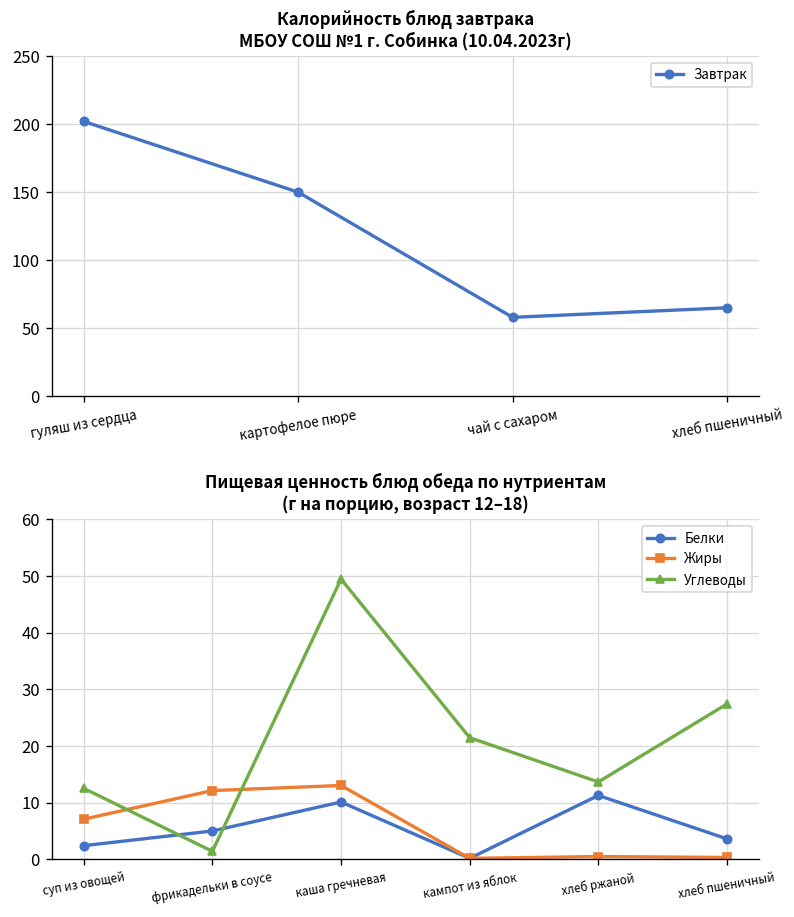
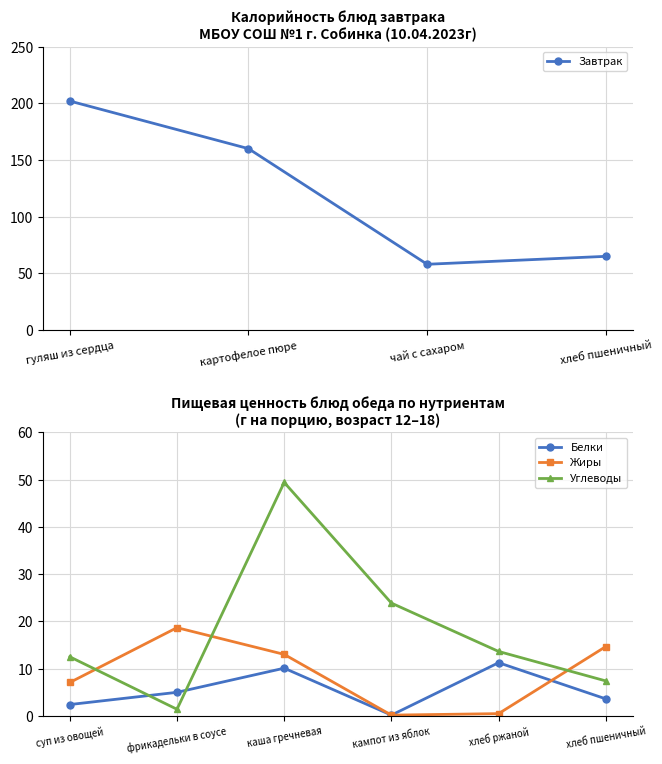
Калорийность блюд завтрака МБОУ СОШ №1 г. Собинка (10.04.2023г), картофелое пюре: 150 -> 160
Пищевая ценность блюд обеда по нутриентам (г на порцию, возраст 12–18), Жиры, фрикадельки в соусе: 12 -> 19
Пищевая ценность блюд обеда по нутриентам (г на порцию, возраст 12–18), Углеводы, кампот из яблок: 21 -> 24
Пищевая ценность блюд обеда по нутриентам (г на порцию, возраст 12–18), Жиры, хлеб пшеничный: 0 -> 15
Пищевая ценность блюд обеда по нутриентам (г на порцию, возраст 12–18), Углеводы, хлеб пшеничный: 27 -> 7
